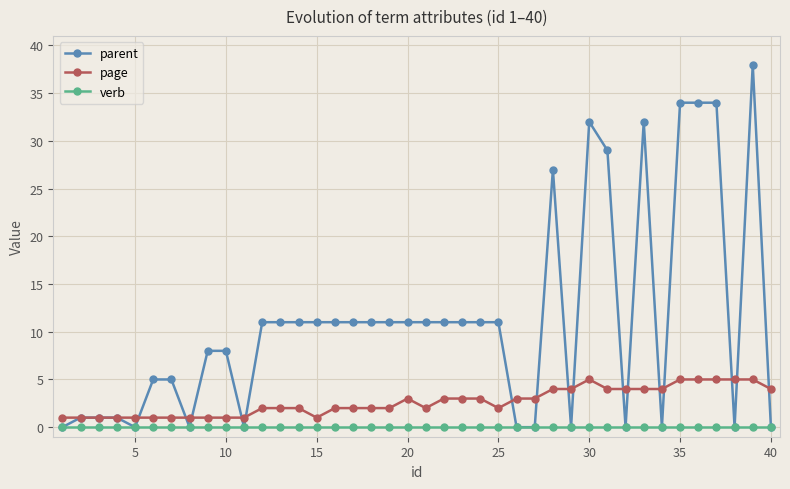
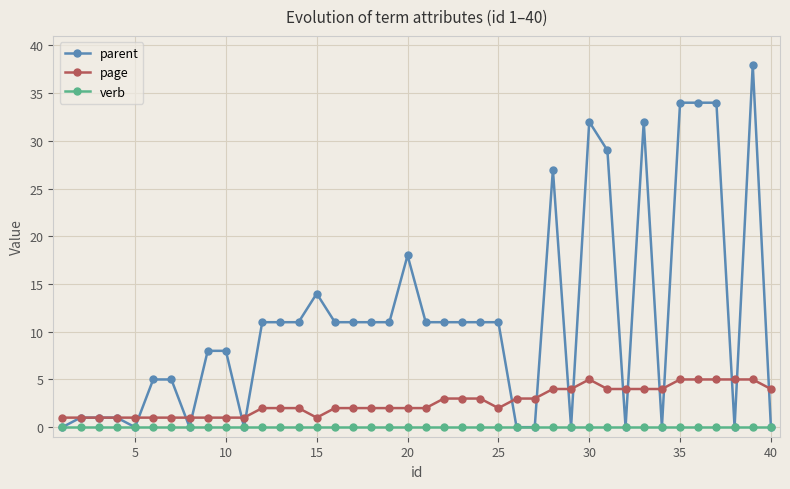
parent, 15: 11 -> 14
parent, 20: 11 -> 18
page, 20: 3 -> 2
